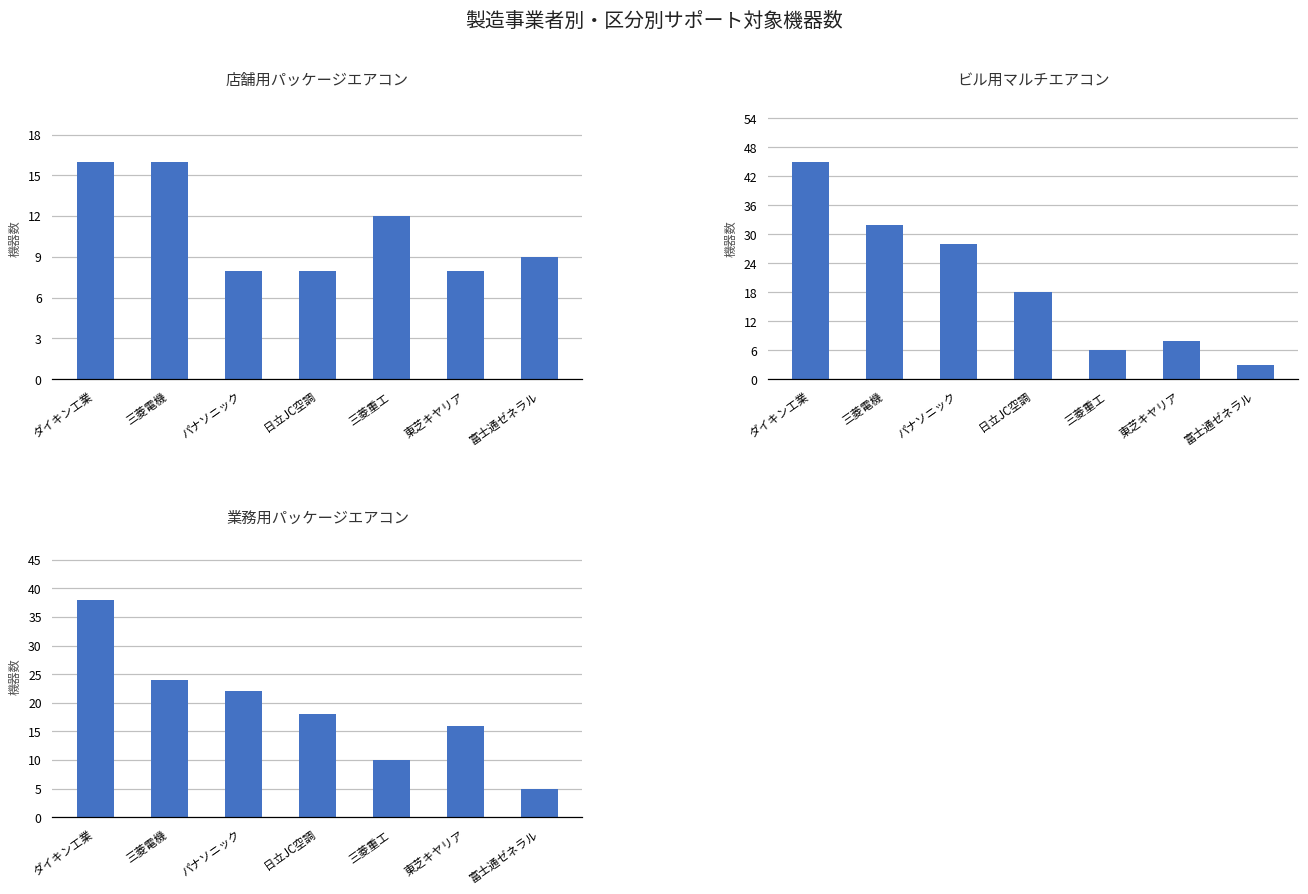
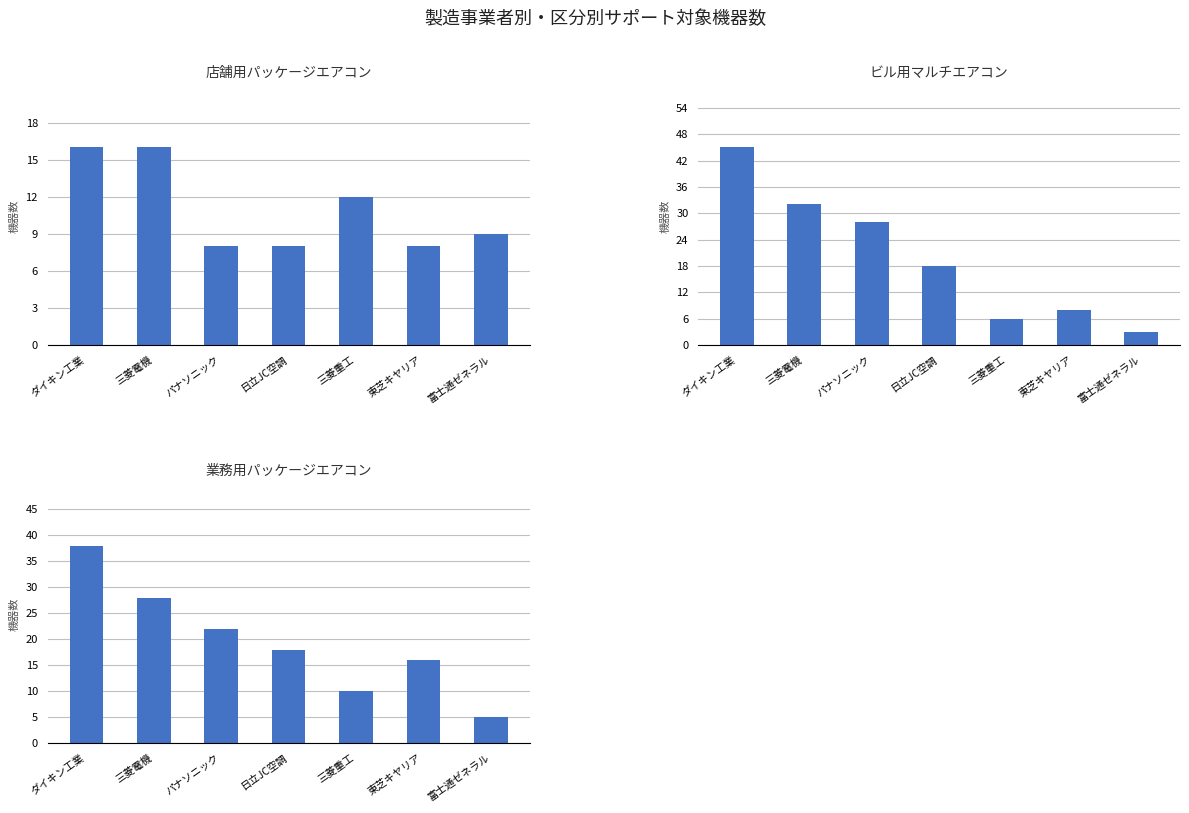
業務用パッケージエアコン, 三菱電機: 24 -> 28
